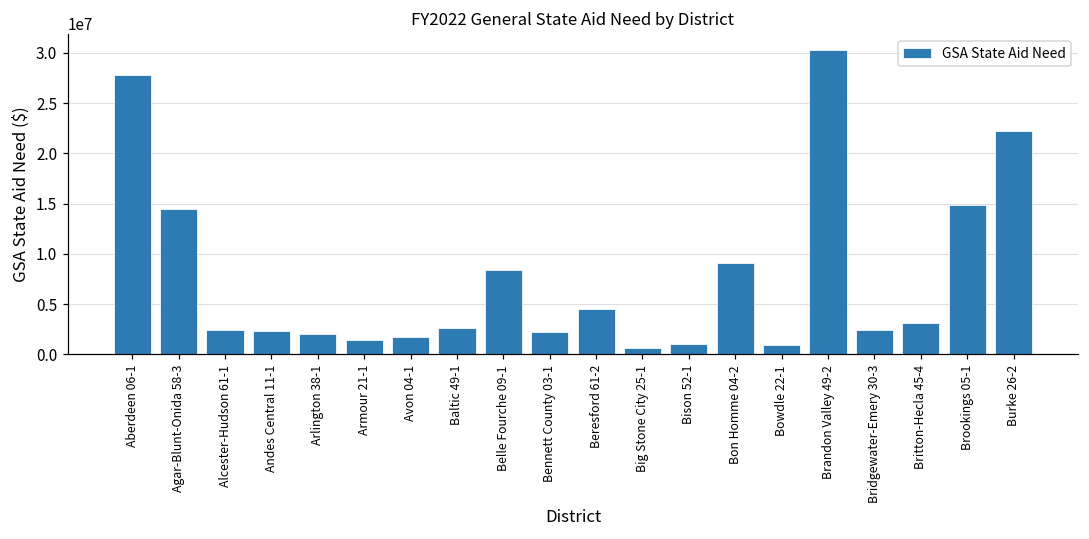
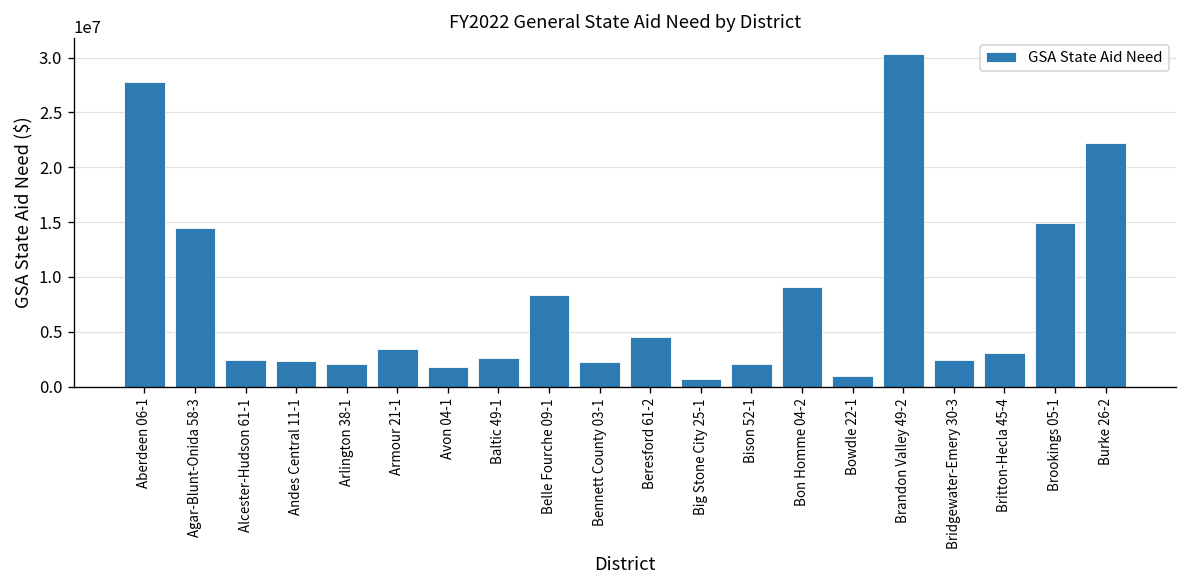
Armour 21-1: 1000000 -> 3000000
Bison 52-1: 1000000 -> 2000000
